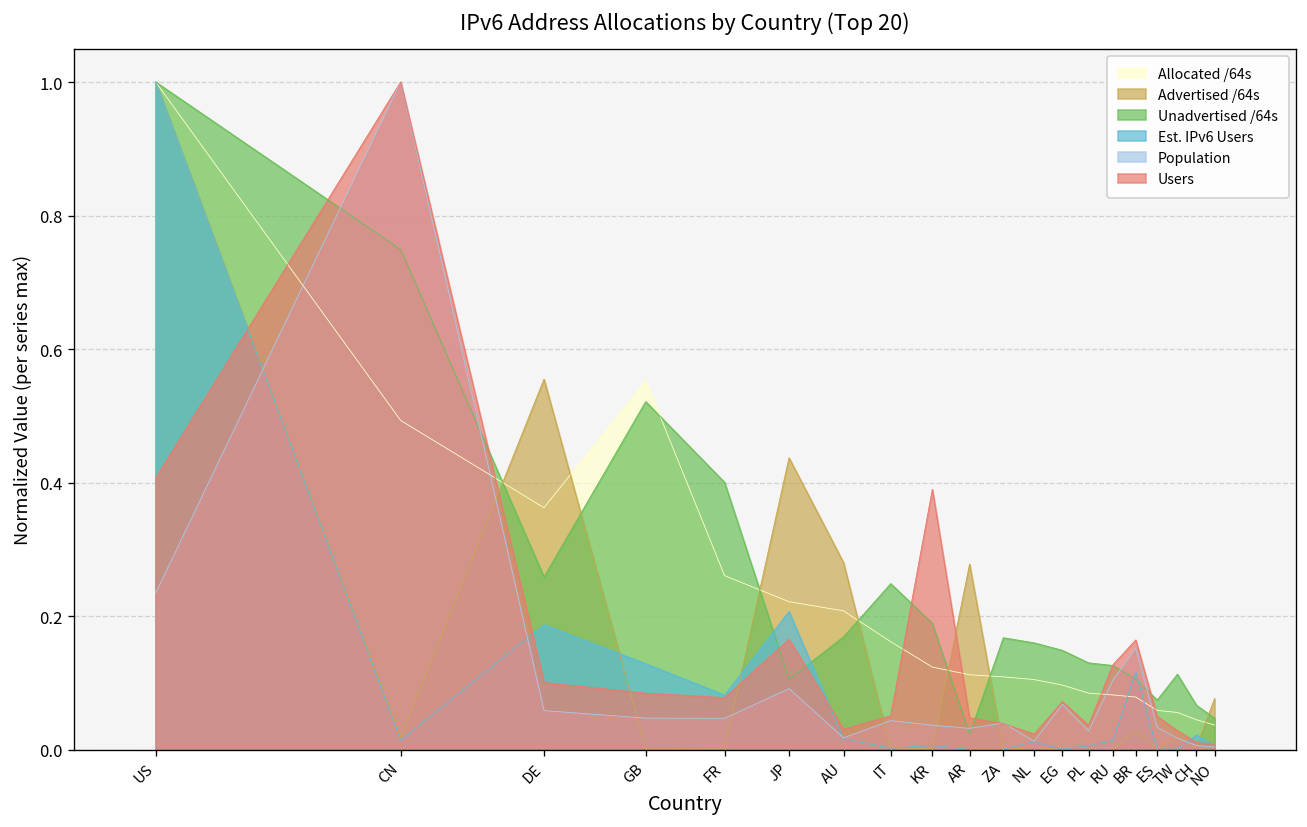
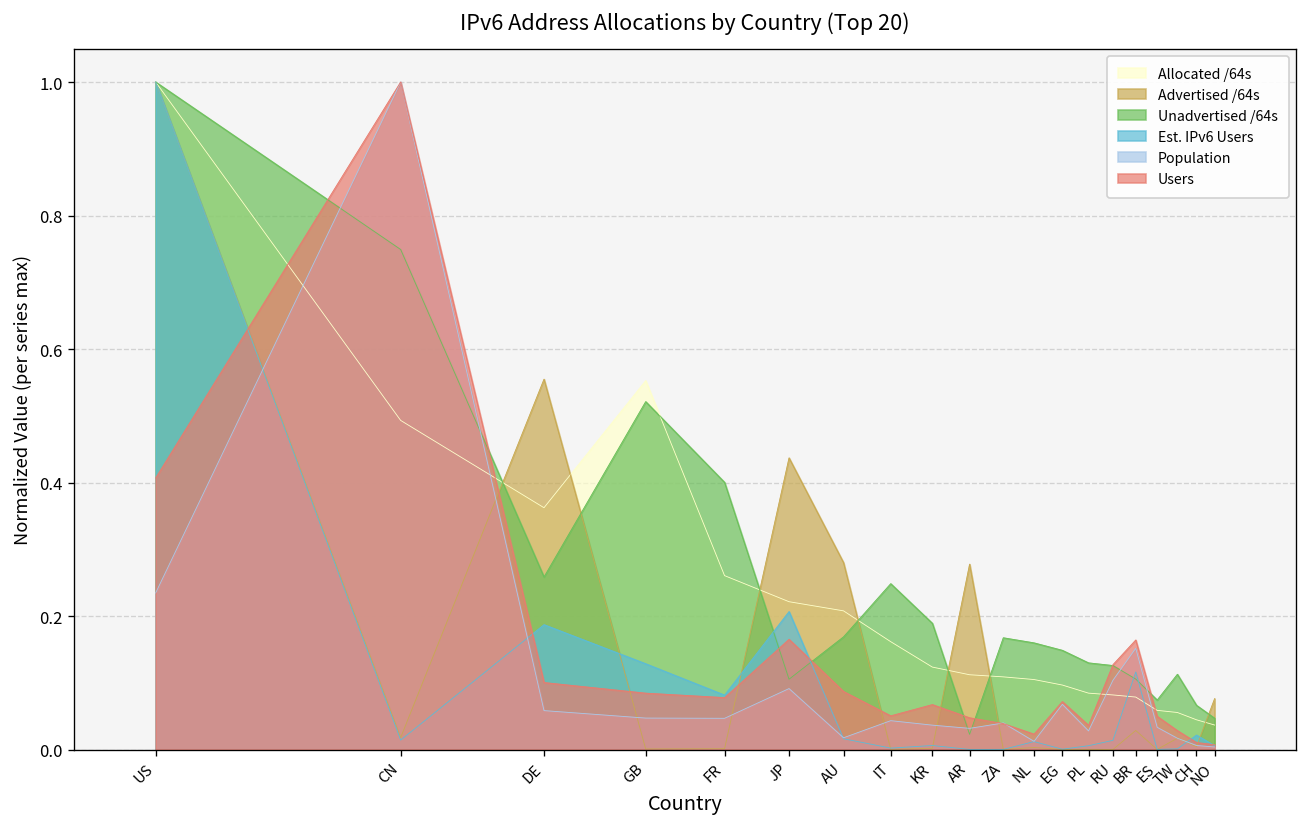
Users, AU: 0.03 -> 0.09
Users, KR: 0.39 -> 0.07
